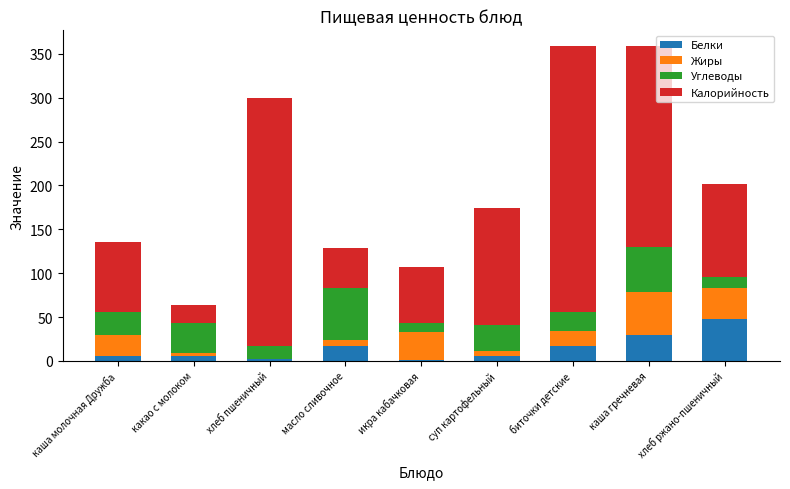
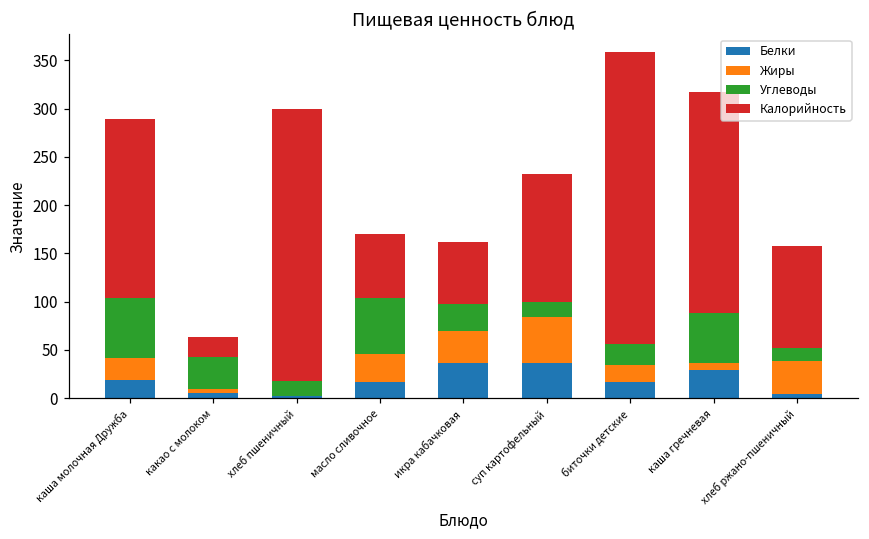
Белки, каша молочная Дружба: 10 -> 20
Углеводы, каша молочная Дружба: 30 -> 60
Калорийность, каша молочная Дружба: 80 -> 190
Жиры, масло сливочное: 10 -> 30
Калорийность, масло сливочное: 50 -> 70
Белки, икра кабачковая: 0 -> 40
Углеводы, икра кабачковая: 10 -> 30
Белки, суп картофельный: 10 -> 40
Жиры, суп картофельный: 10 -> 50
Углеводы, суп картофельный: 30 -> 20
Жиры, каша гречневая: 50 -> 10
Белки, хлеб ржано-пшеничный: 50 -> 0
